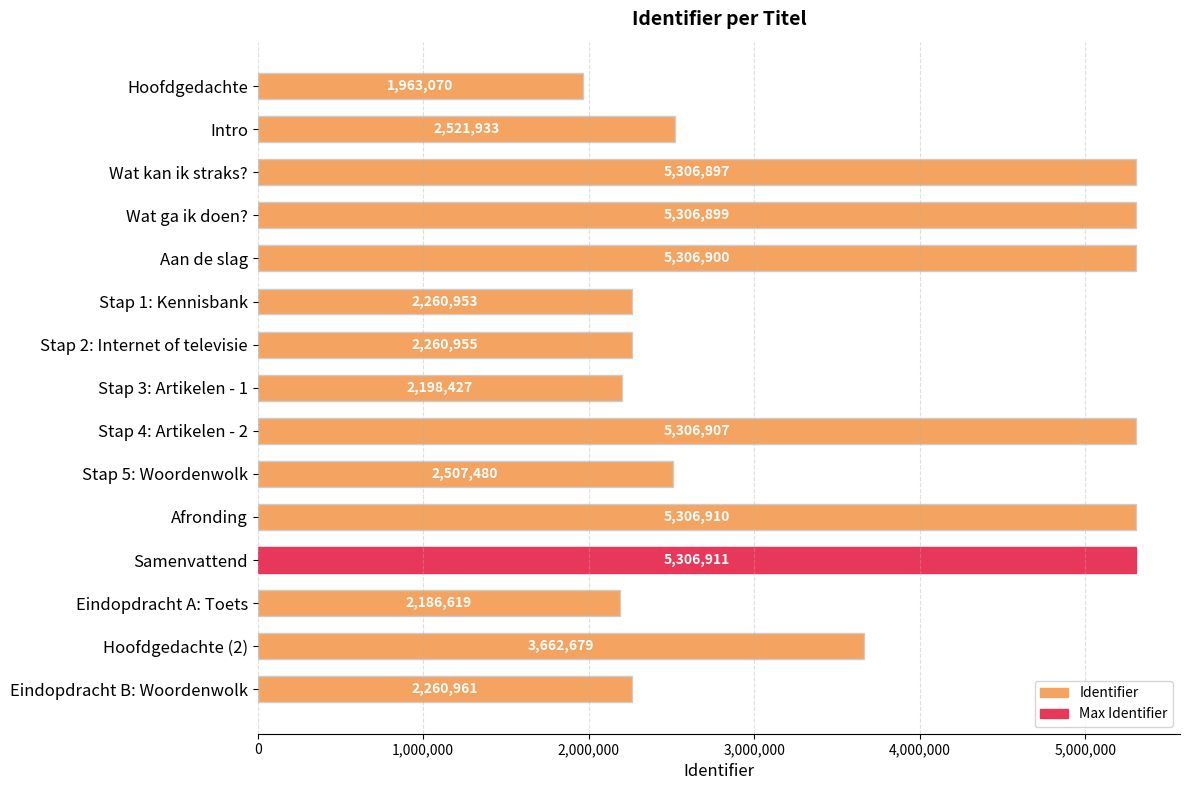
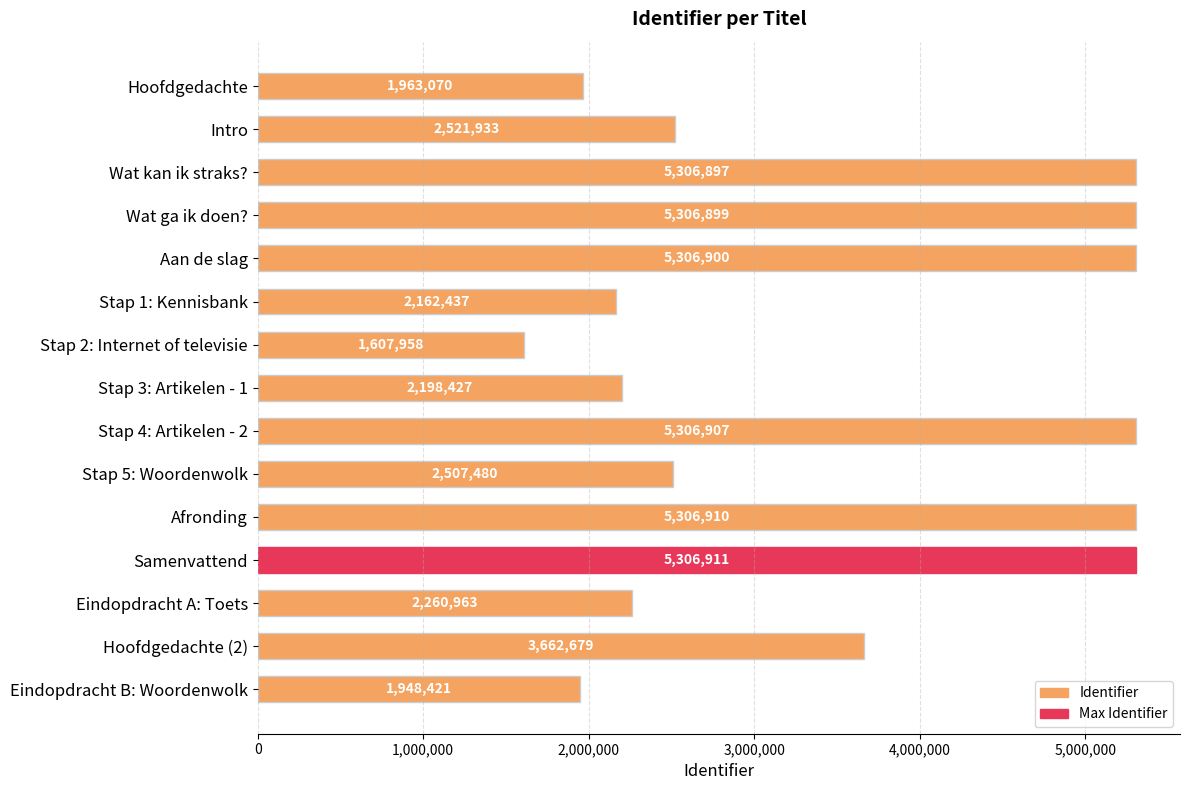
Stap 1: Kennisbank: 2,260,953 -> 2,162,437
Stap 2: Internet of televisie: 2,260,955 -> 1,607,958
Eindopdracht A: Toets: 2,186,619 -> 2,260,963
Eindopdracht B: Woordenwolk: 2,260,961 -> 1,948,421
